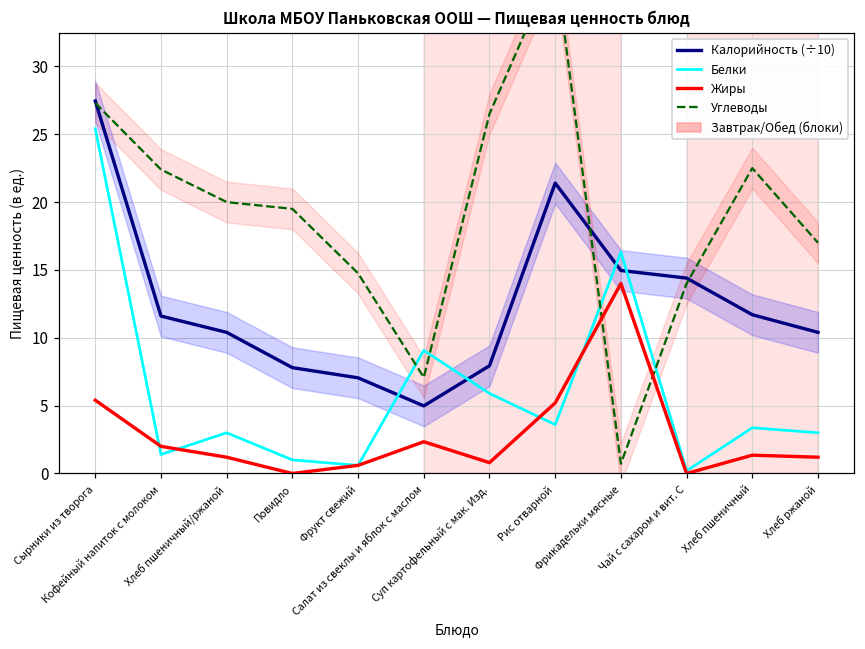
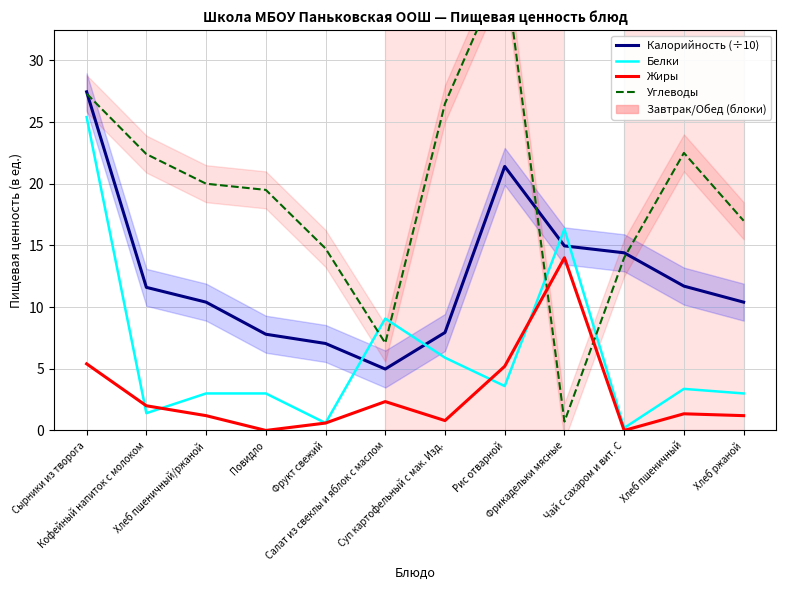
Белки, Повидло: 1 -> 3
